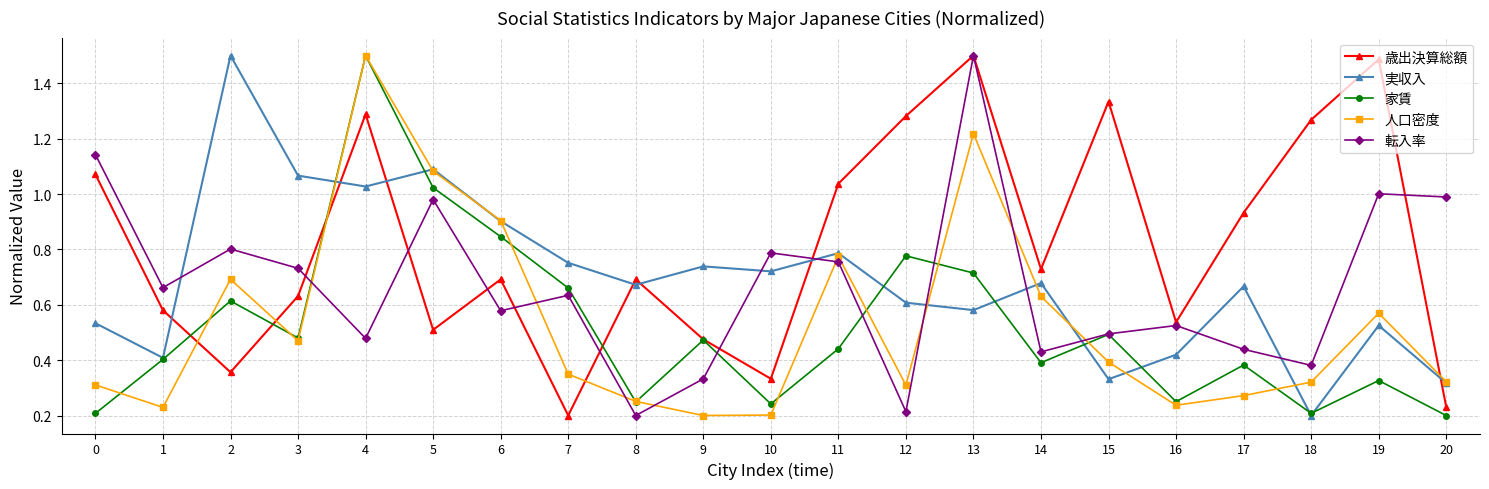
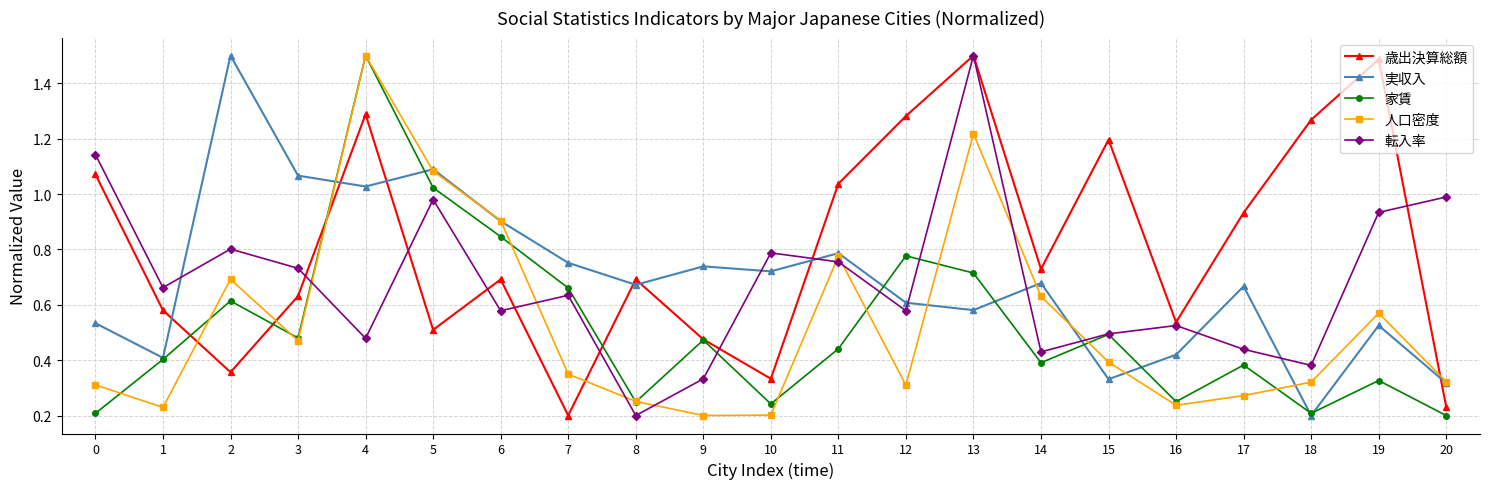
転入率, 12: 0.21 -> 0.58
歳出決算総額, 15: 1.33 -> 1.20
転入率, 19: 1.00 -> 0.93
